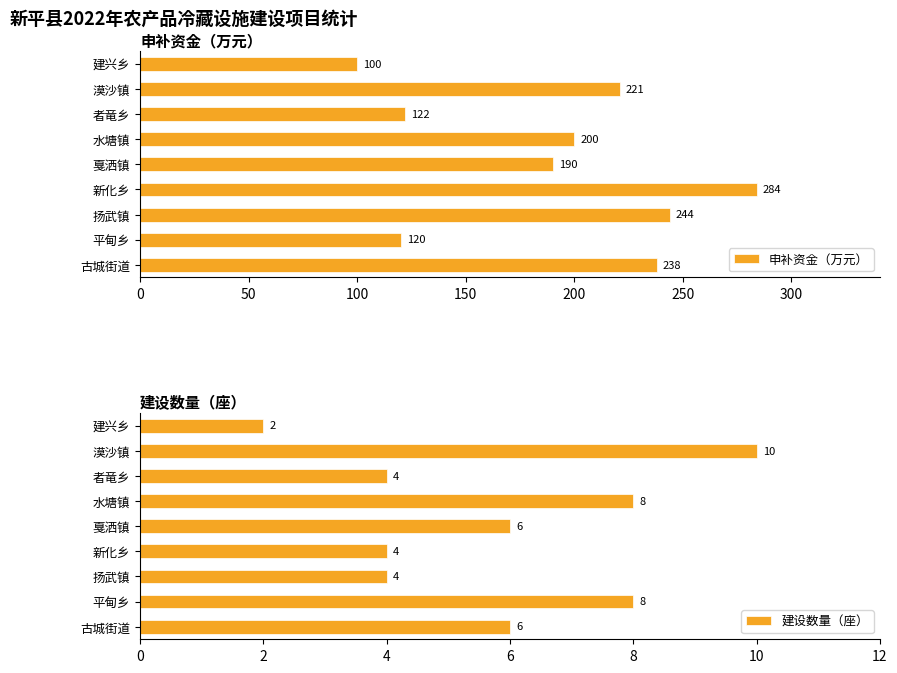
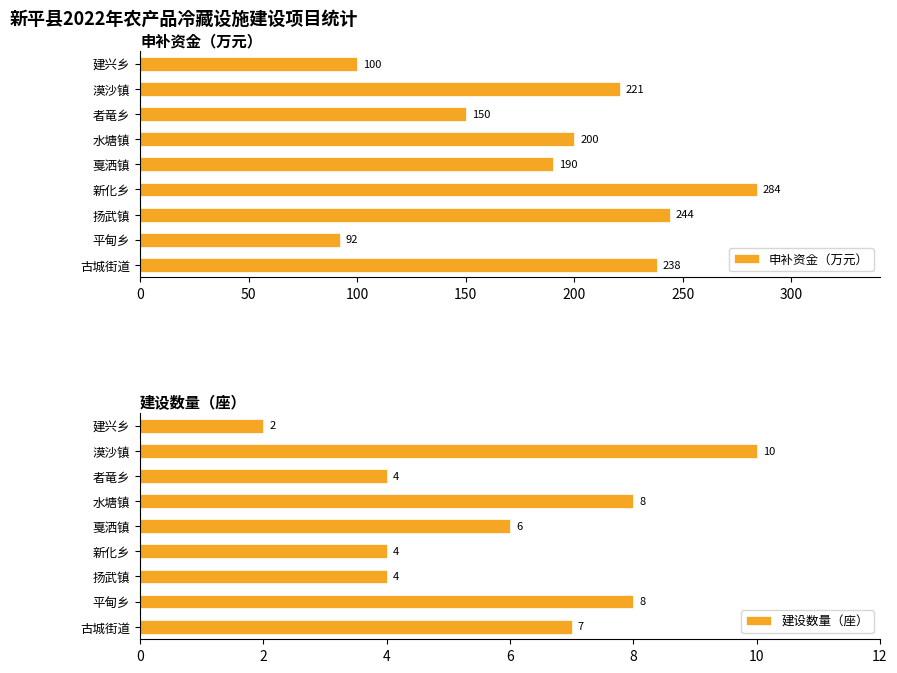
申补资金（万元）, 者竜乡: 122 -> 150
申补资金（万元）, 平甸乡: 120 -> 92
建设数量（座）, 古城街道: 6 -> 7
